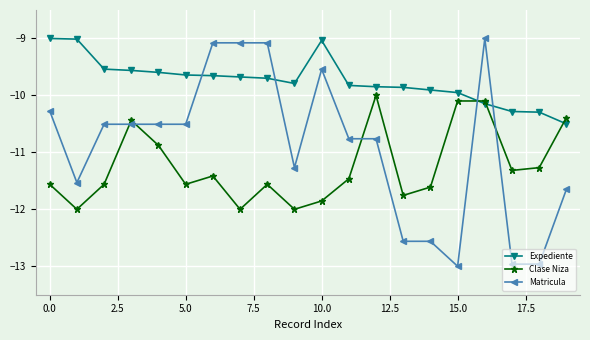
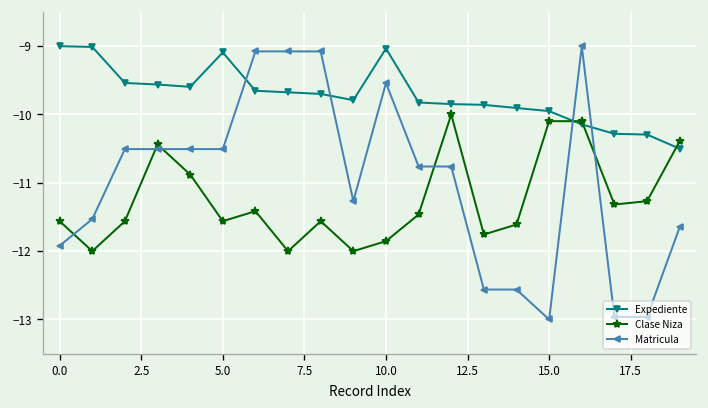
Matricula, 0.0: -10.3 -> -11.9
Expediente, 5.0: -9.6 -> -9.1
